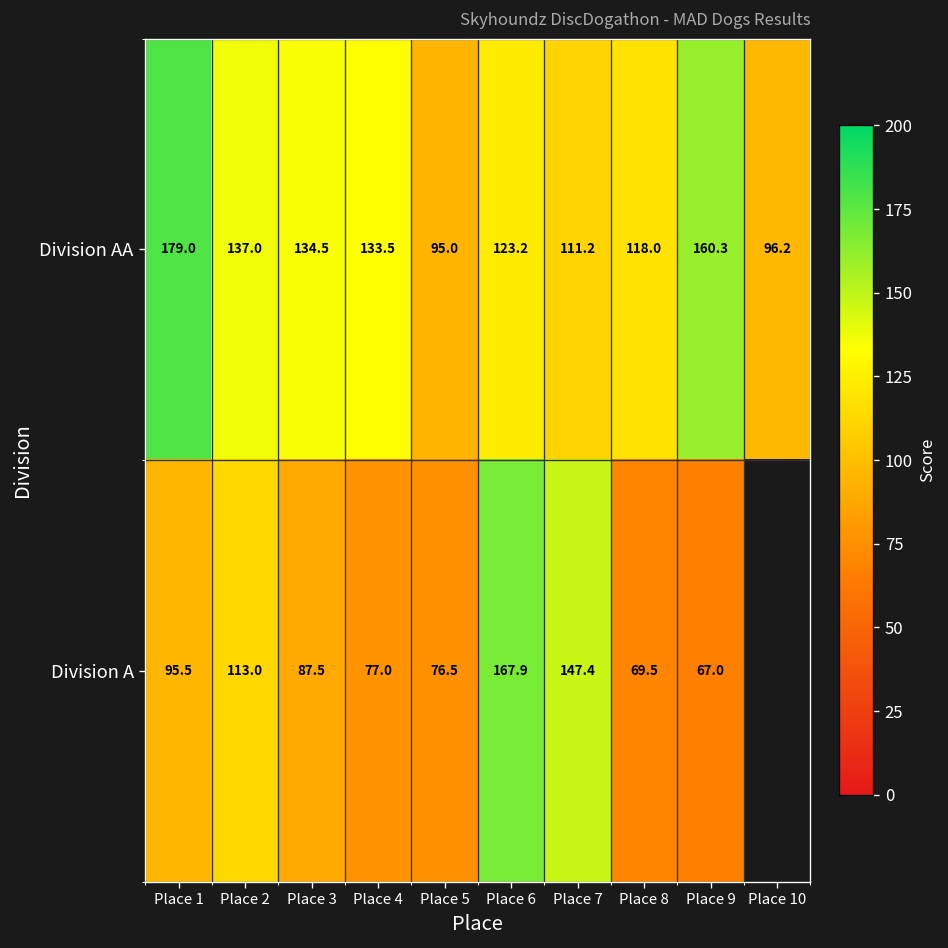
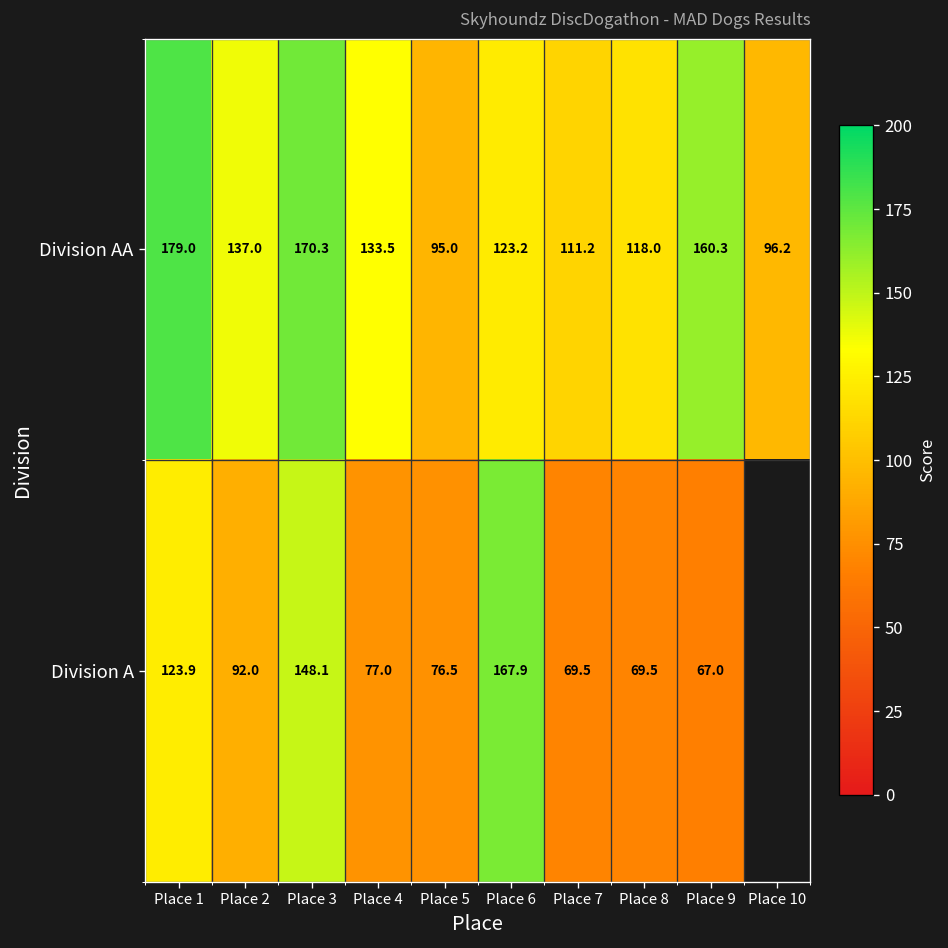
Division AA, Place 3: 134.5 -> 170.3
Division A, Place 1: 95.5 -> 123.9
Division A, Place 2: 113.0 -> 92.0
Division A, Place 3: 87.5 -> 148.1
Division A, Place 7: 147.4 -> 69.5
